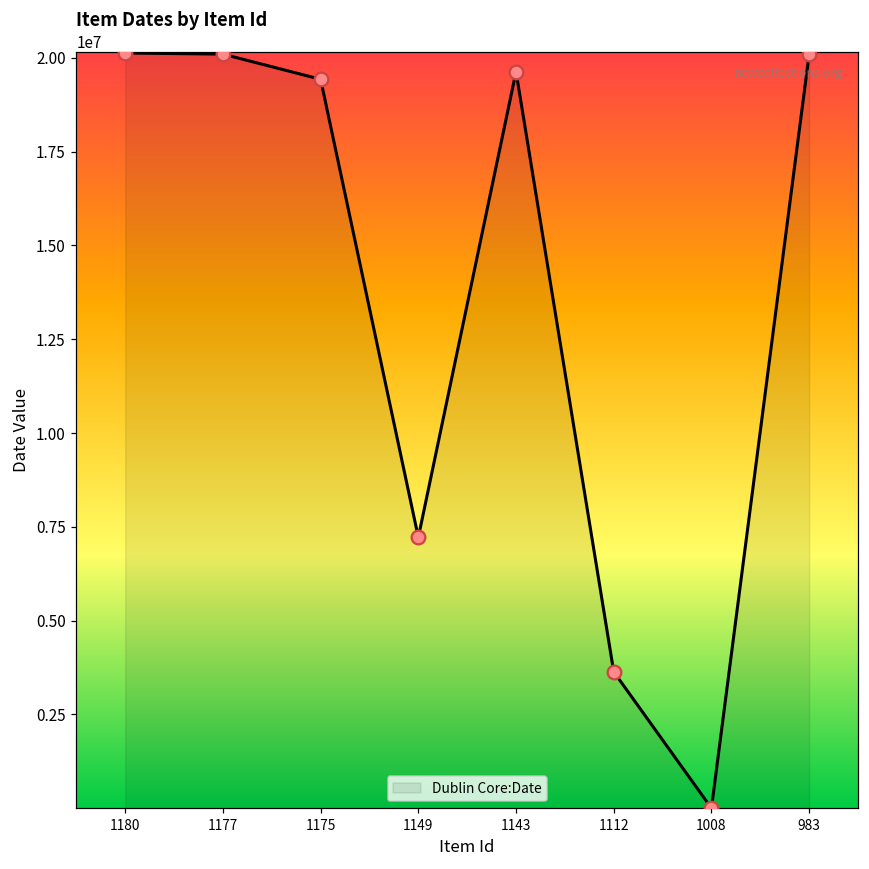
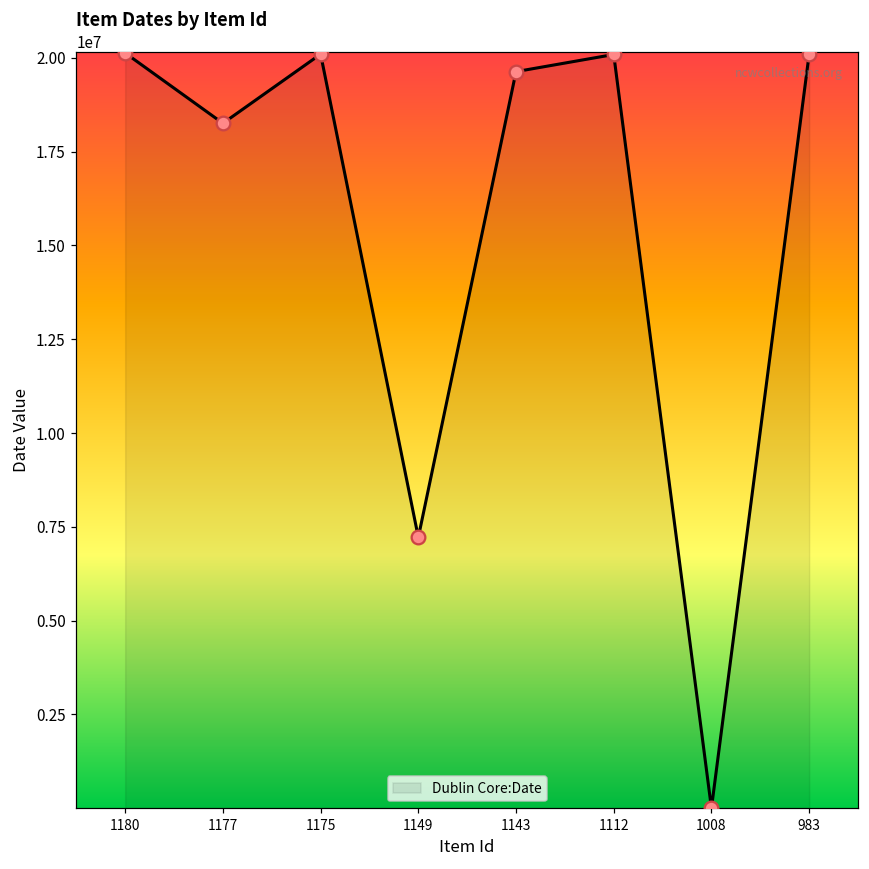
1177: 20100000 -> 18300000
1175: 19400000 -> 20100000
1112: 3600000 -> 20100000
